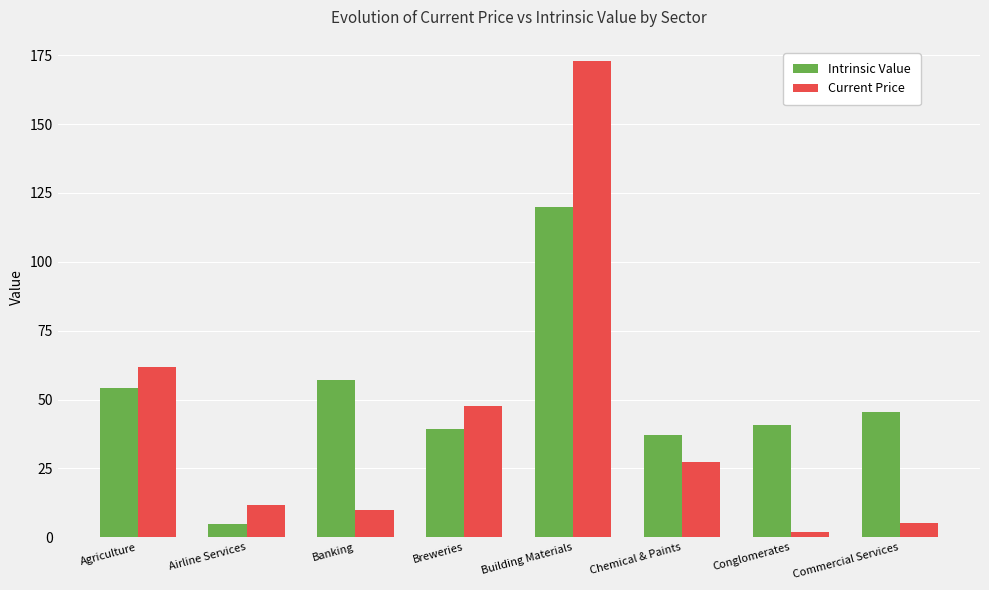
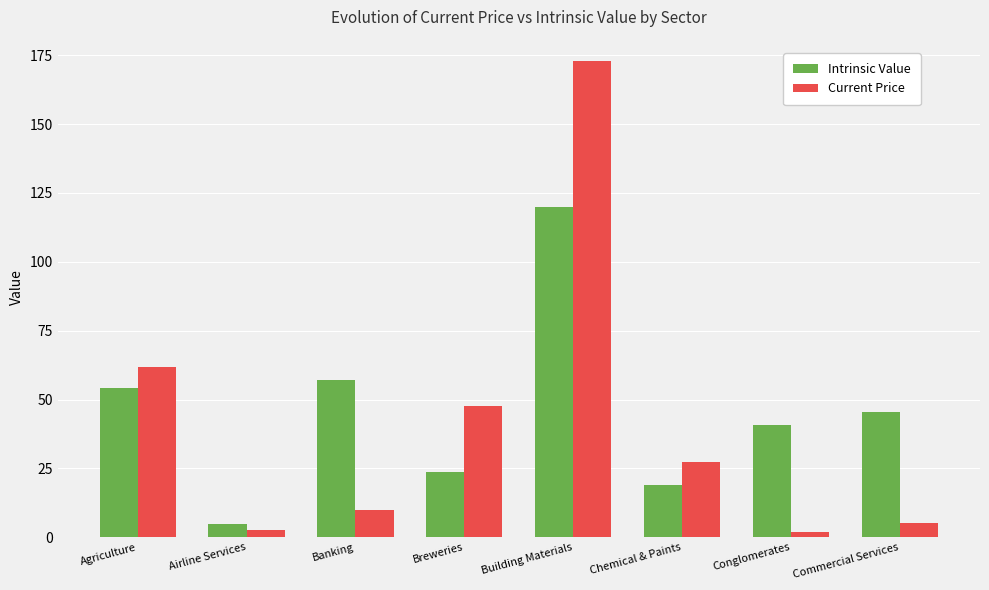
Current Price, Airline Services: 12 -> 3
Intrinsic Value, Breweries: 39 -> 24
Intrinsic Value, Chemical & Paints: 37 -> 19
